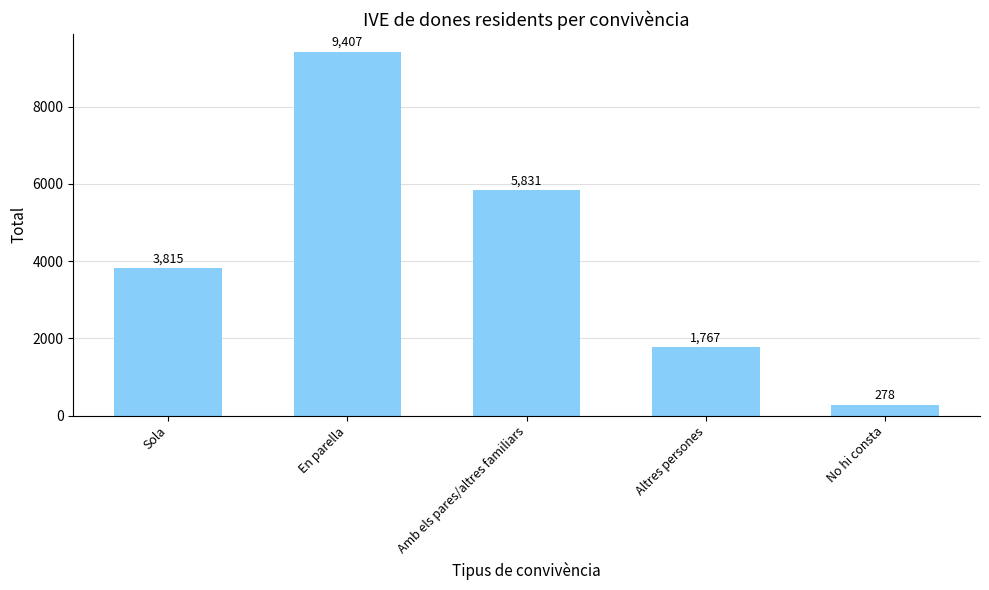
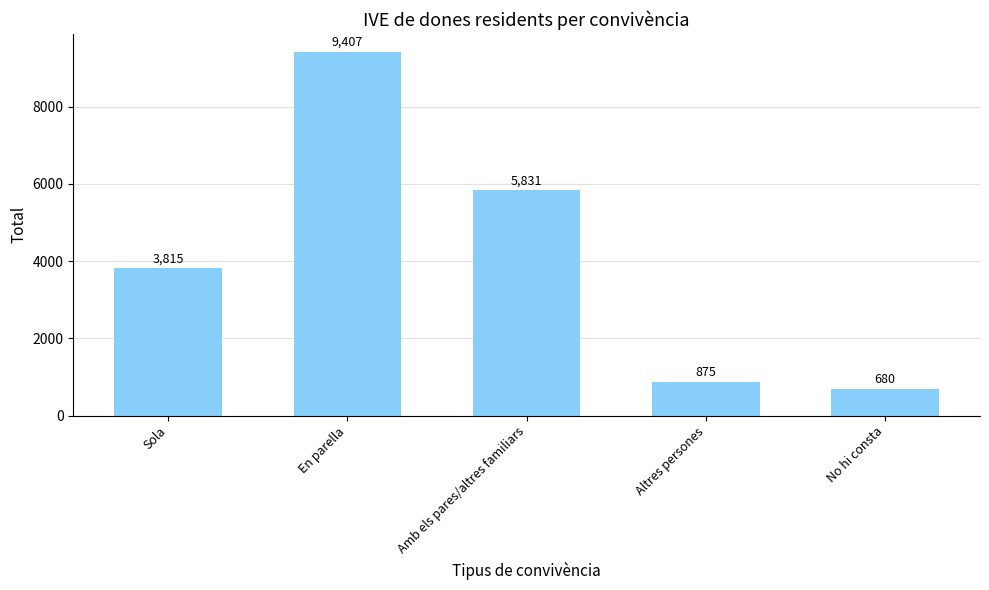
Altres persones: 1,767 -> 875
No hi consta: 278 -> 680
